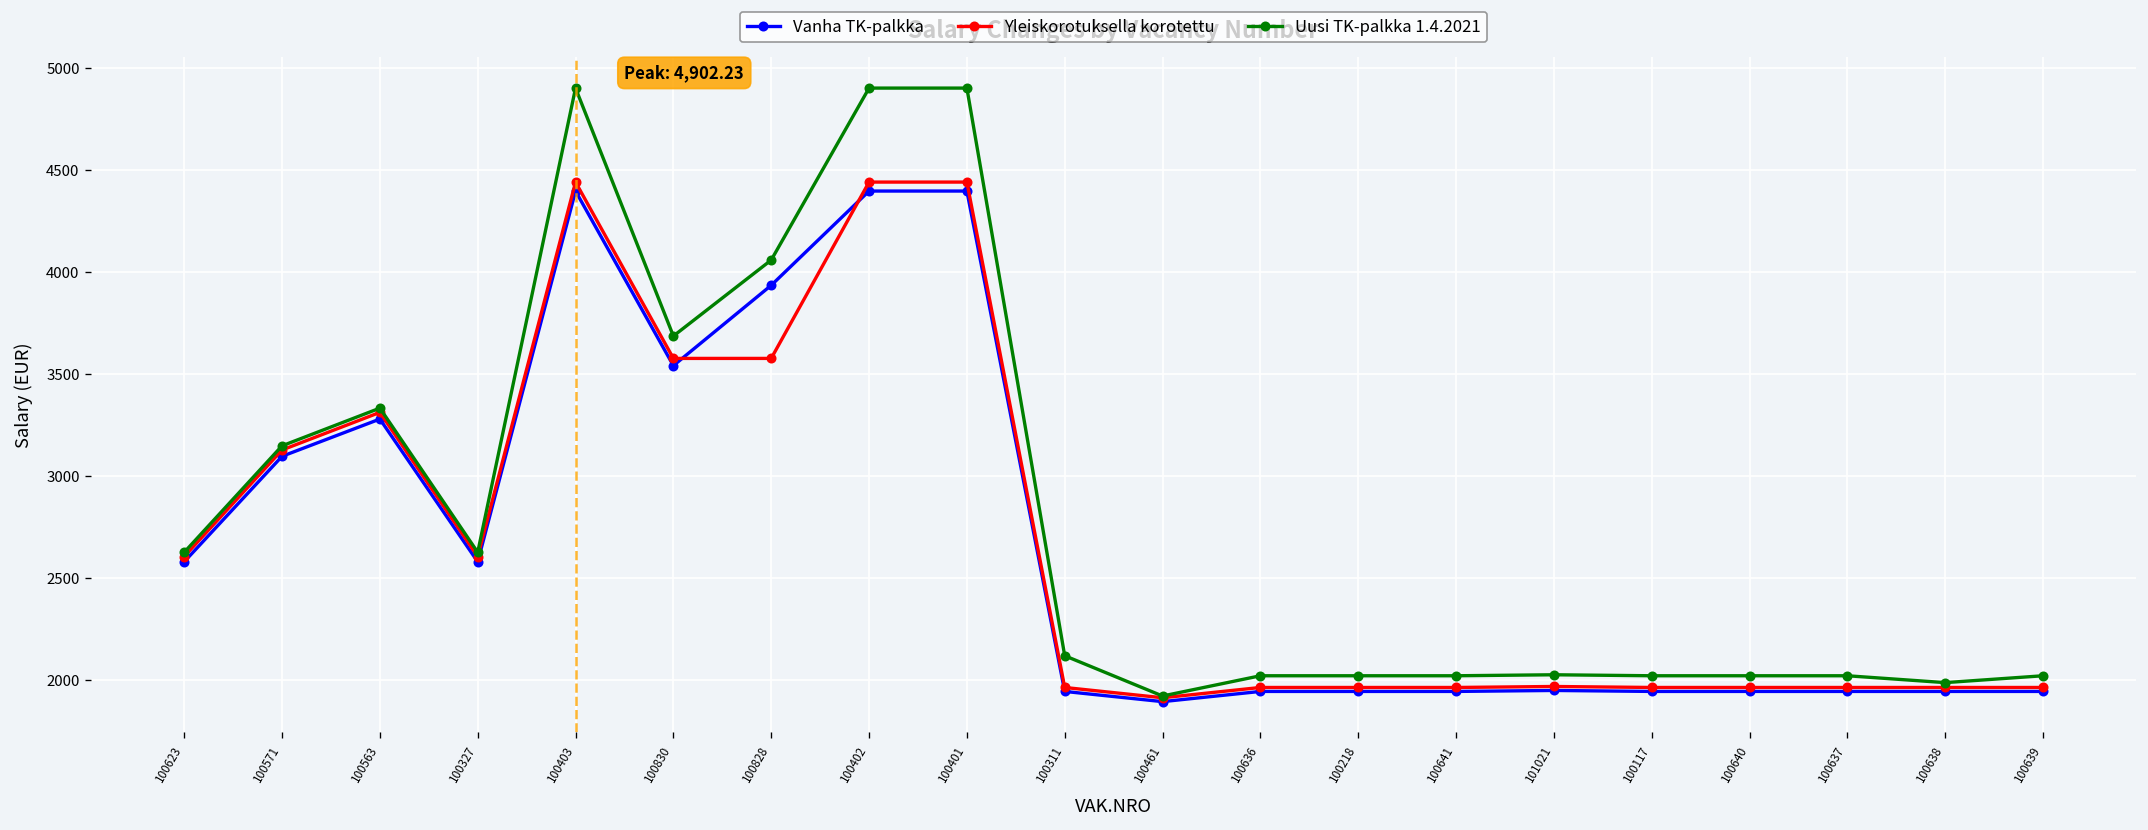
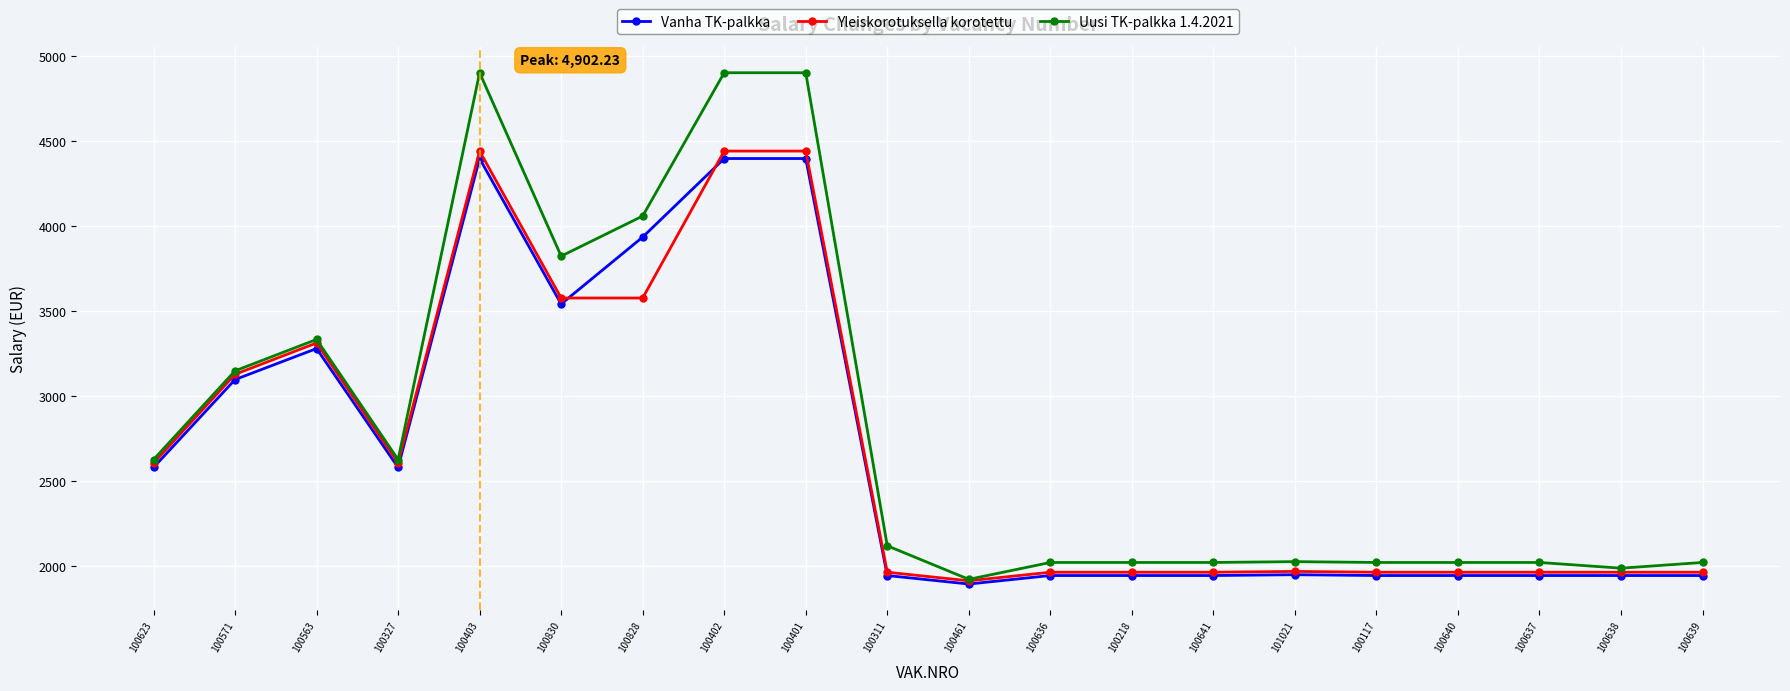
Uusi TK-palkka 1.4.2021, 100830: 3690 -> 3820
